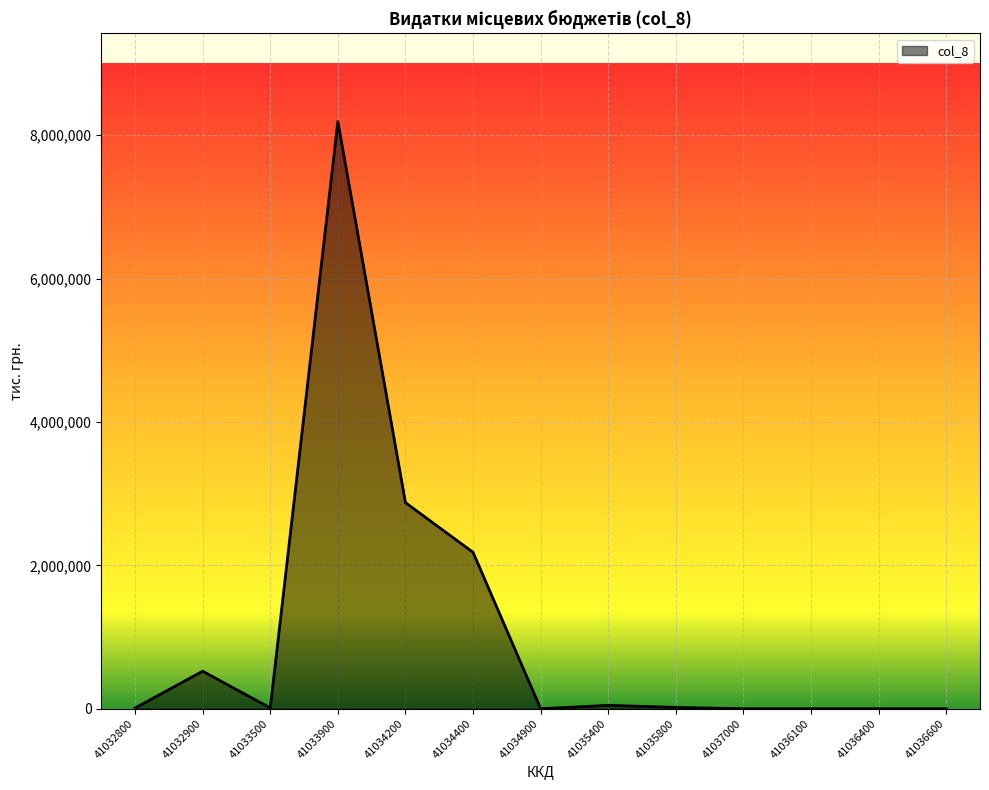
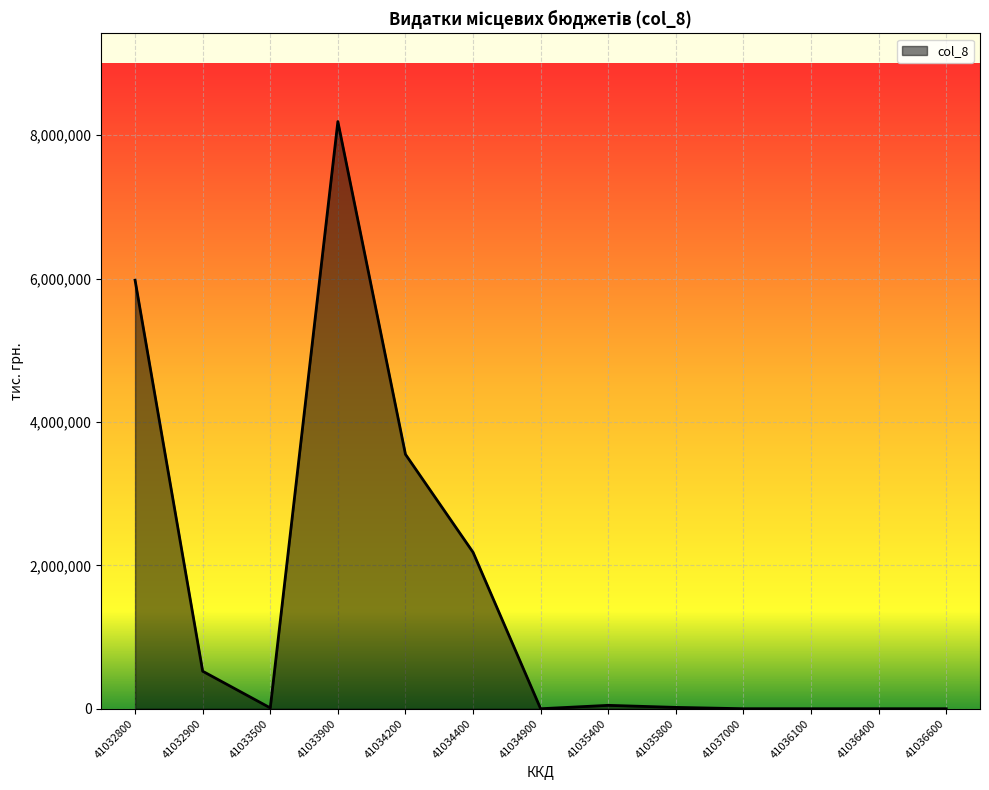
41032800: 0 -> 6,000,000
41034200: 2,900,000 -> 3,500,000
